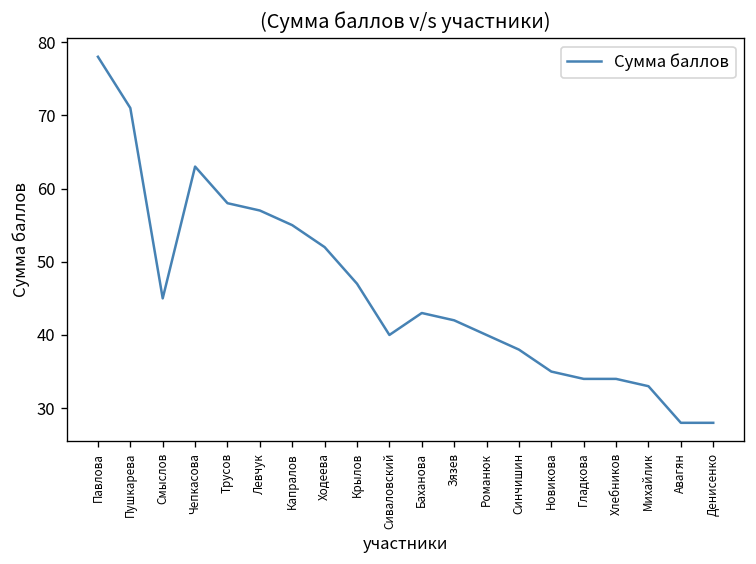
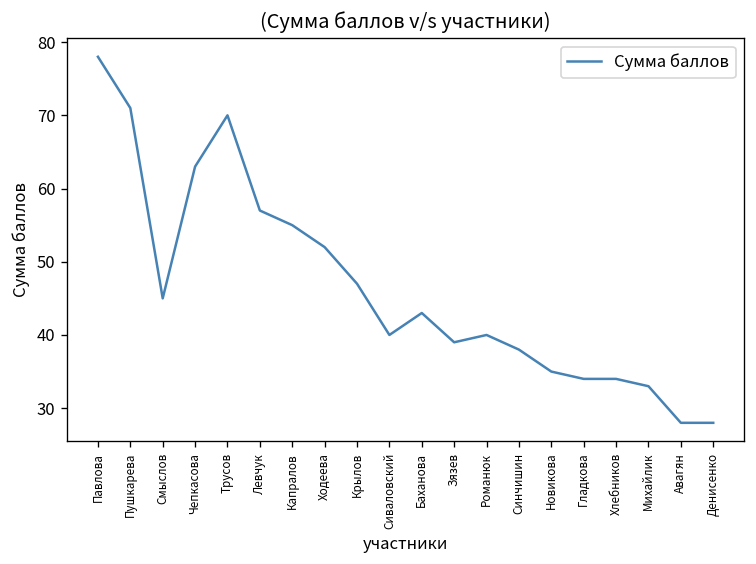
Трусов: 58 -> 70
Зязев: 42 -> 39
